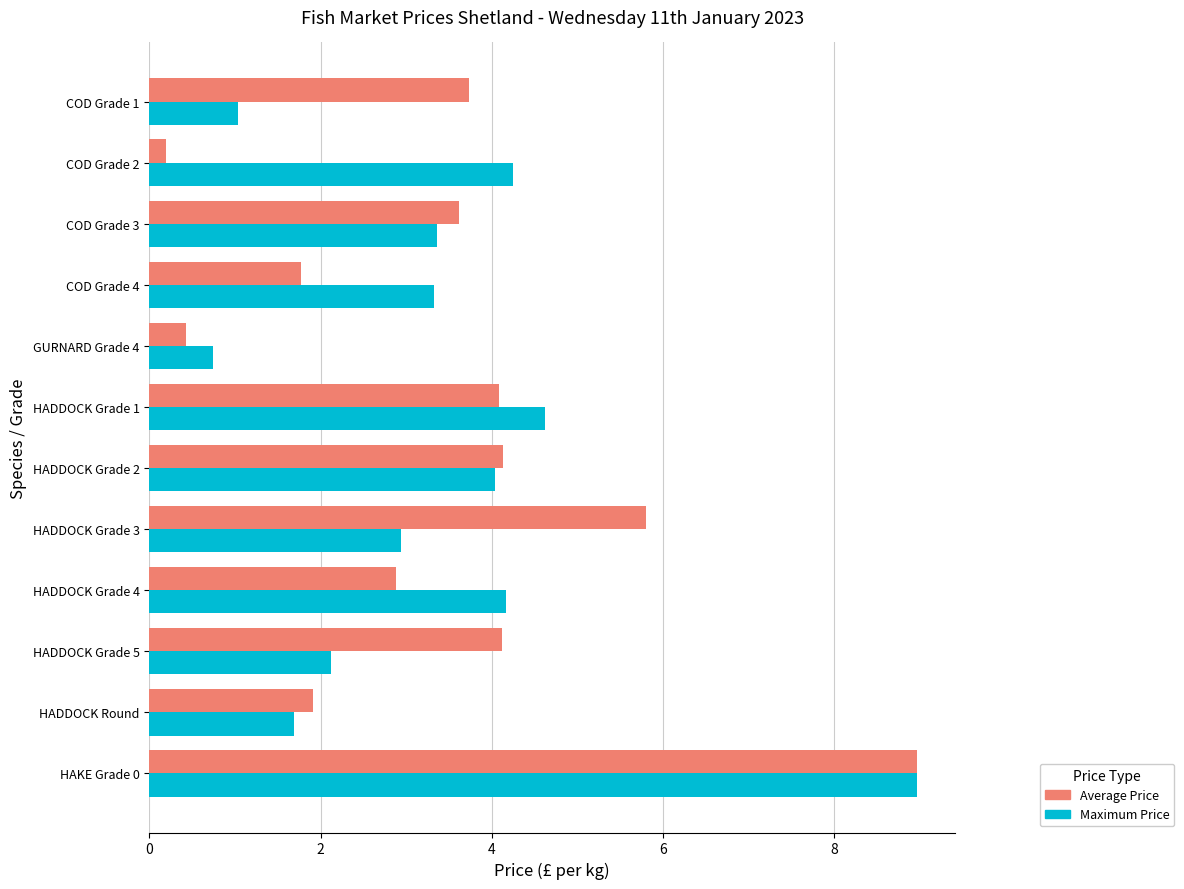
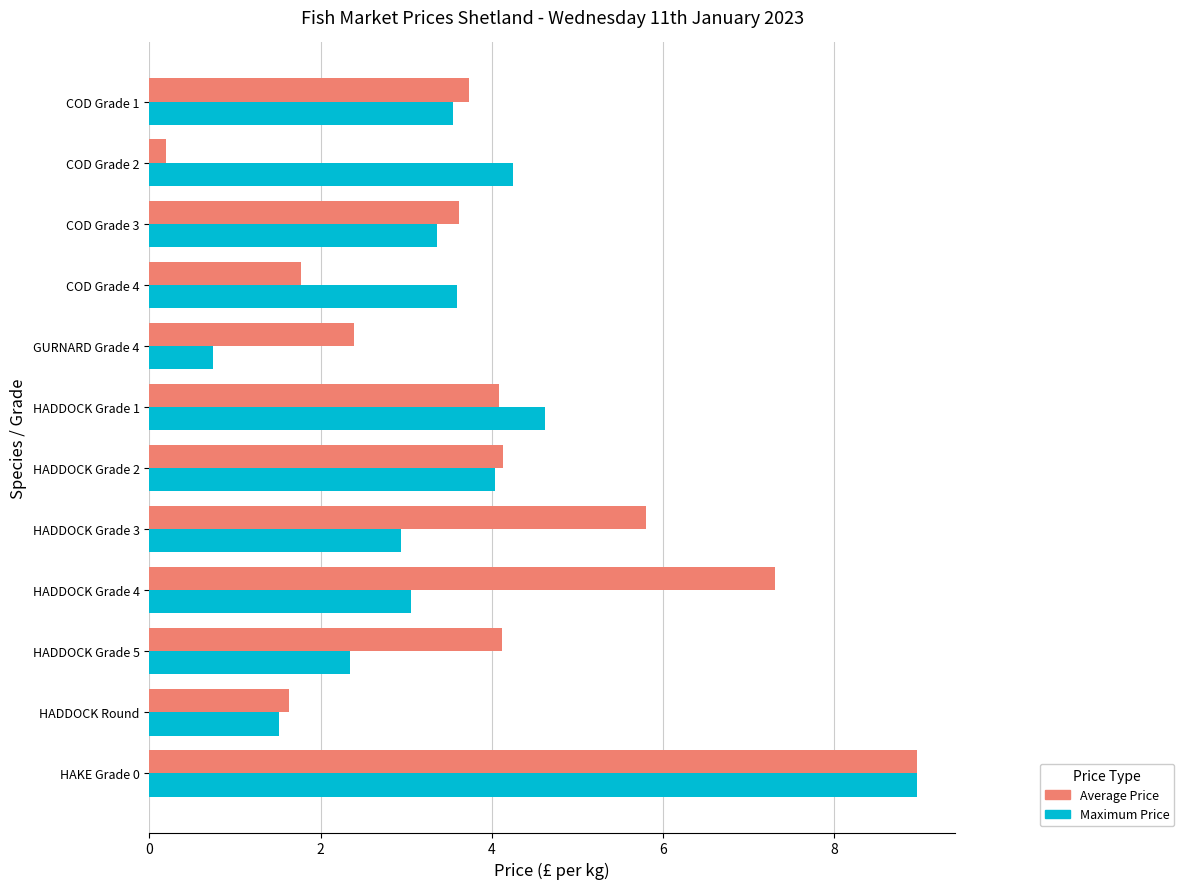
Maximum Price, COD Grade 1: 1.0 -> 3.6
Maximum Price, COD Grade 4: 3.3 -> 3.6
Average Price, GURNARD Grade 4: 0.4 -> 2.4
Average Price, HADDOCK Grade 4: 2.9 -> 7.3
Maximum Price, HADDOCK Grade 4: 4.2 -> 3.1
Maximum Price, HADDOCK Grade 5: 2.1 -> 2.3
Average Price, HADDOCK Round: 1.9 -> 1.6
Maximum Price, HADDOCK Round: 1.7 -> 1.5
